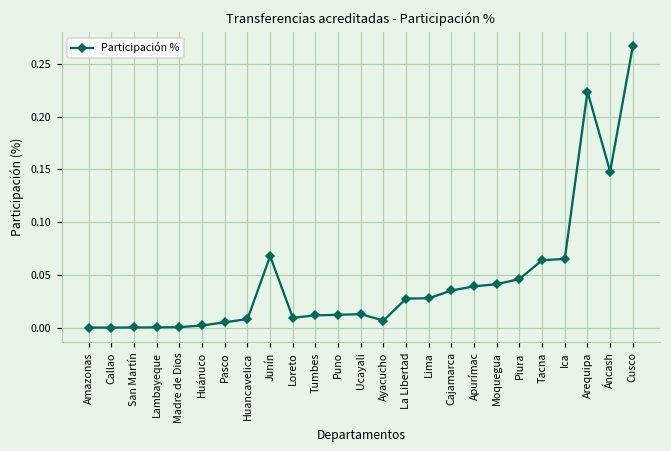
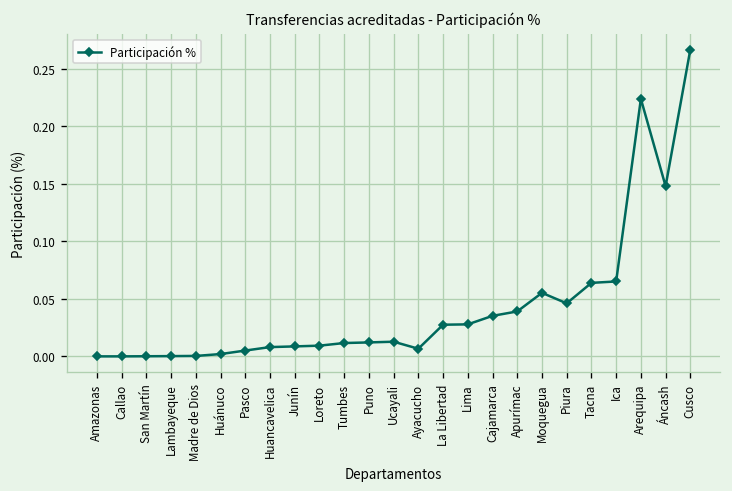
Junín: 0.07 -> 0.01
Moquegua: 0.04 -> 0.06
